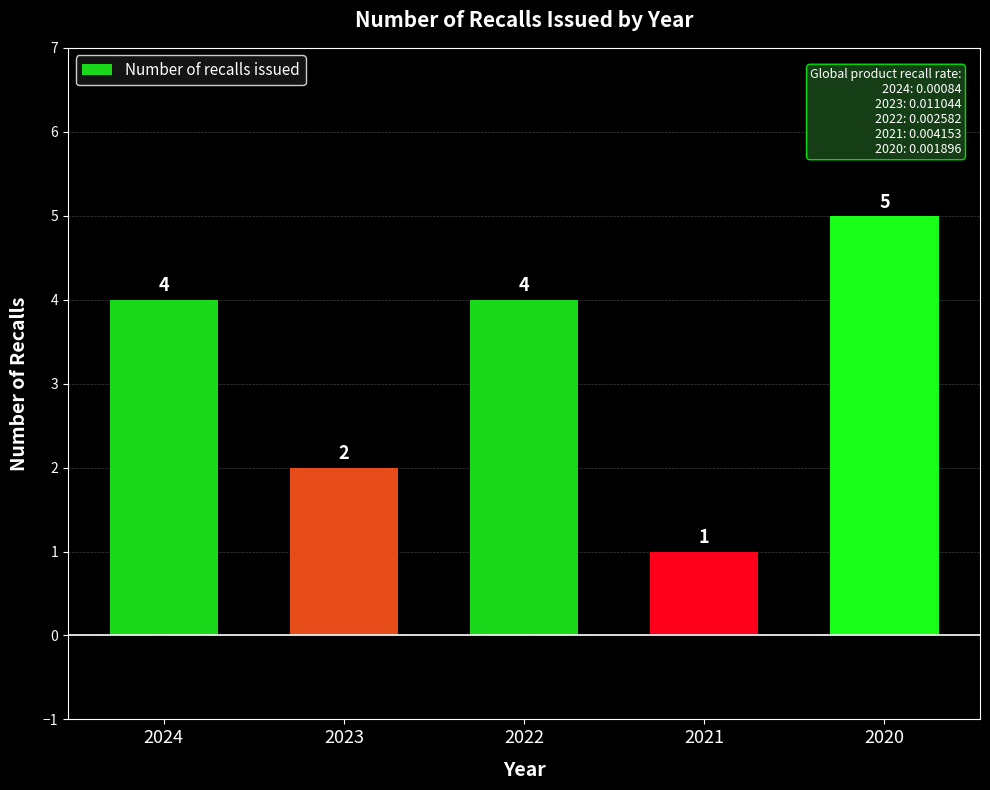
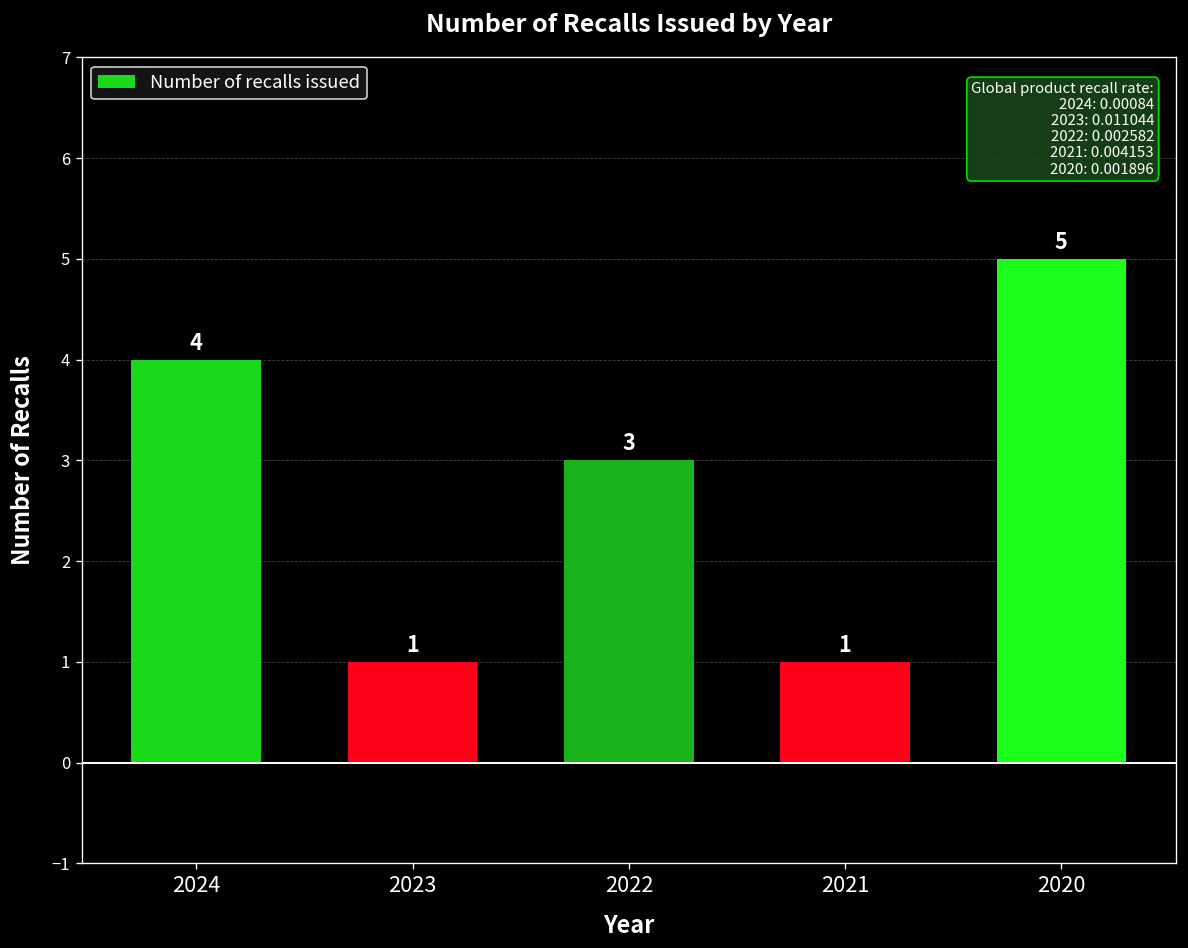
2023: 2 -> 1
2022: 4 -> 3
